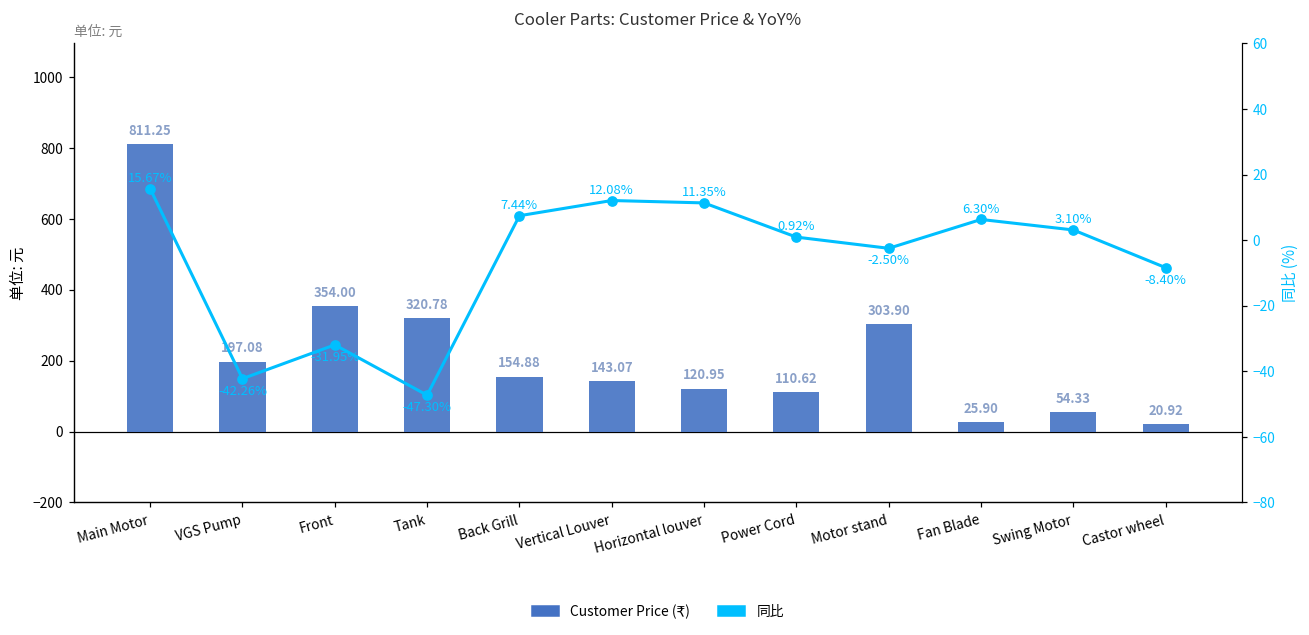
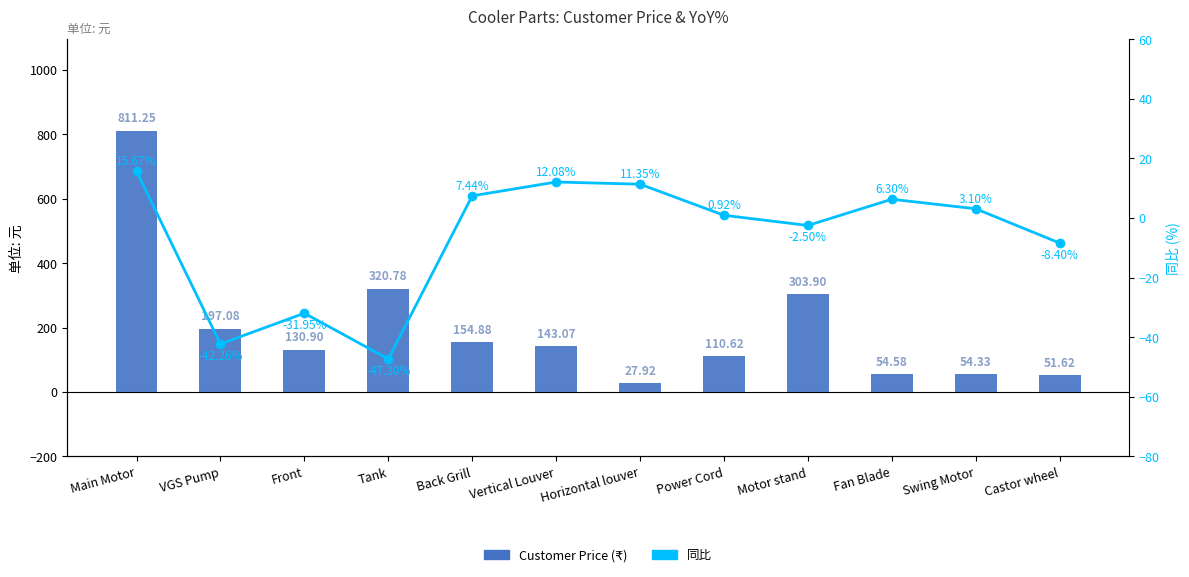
Customer Price (₹), Front: 354.00 -> 130.90
Customer Price (₹), Horizontal louver: 120.95 -> 27.92
Customer Price (₹), Fan Blade: 25.90 -> 54.58
Customer Price (₹), Castor wheel: 20.92 -> 51.62
